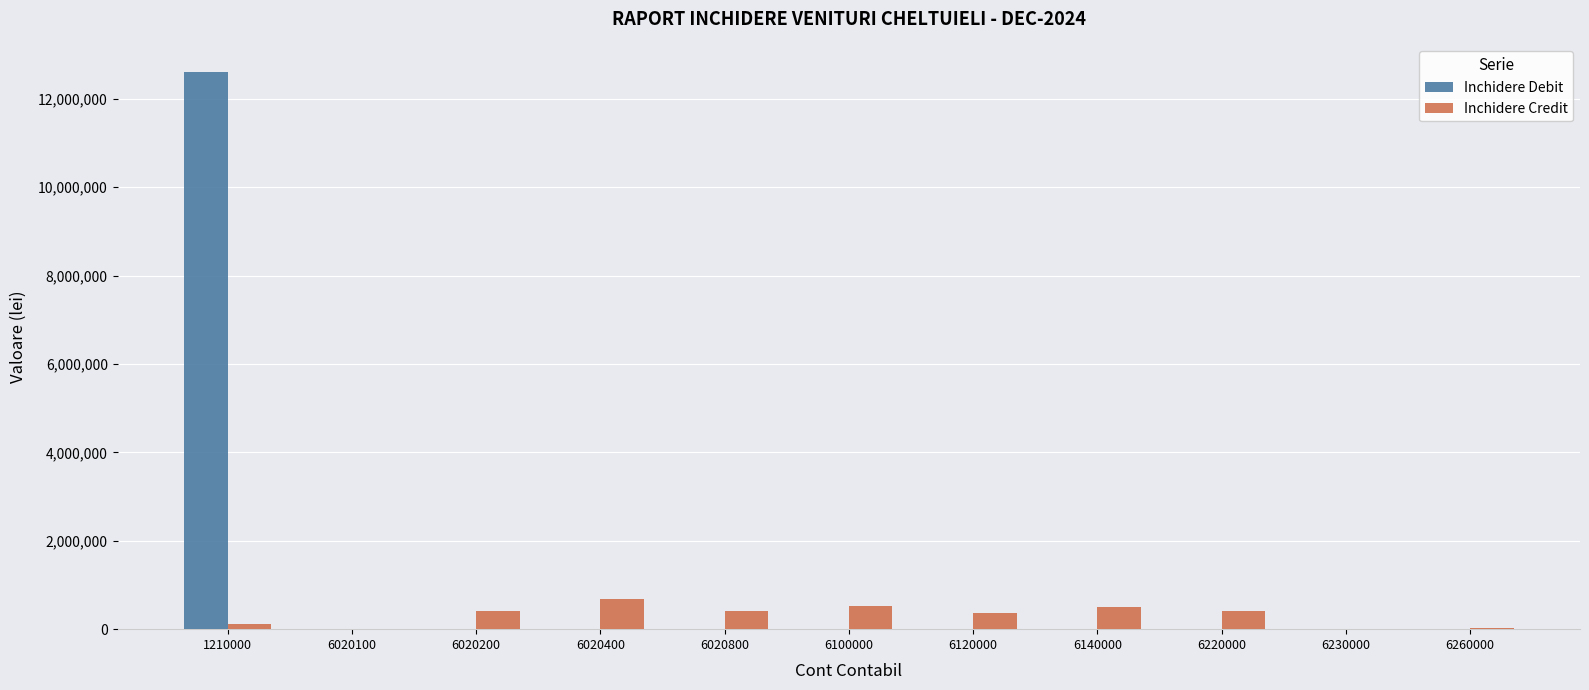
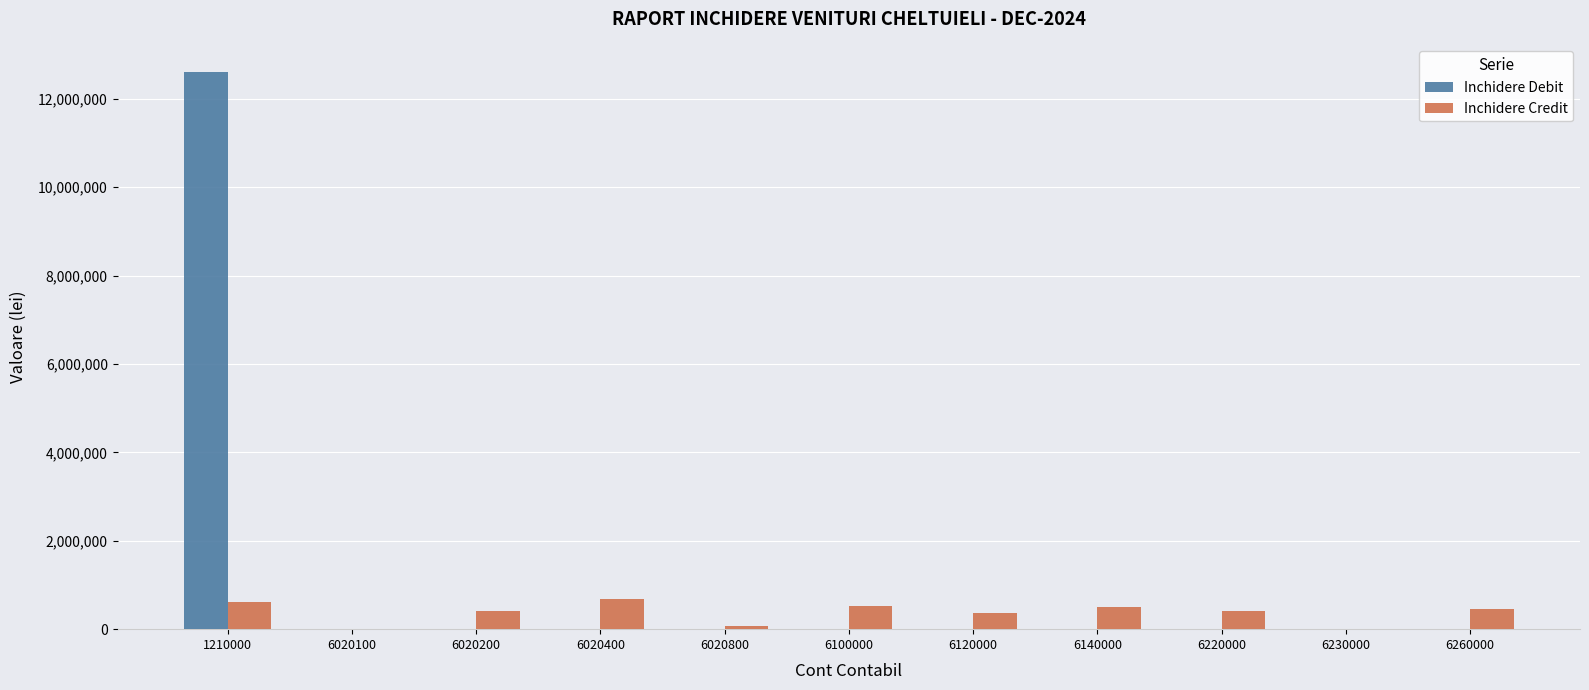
Inchidere Credit, 1210000: 100,000 -> 600,000
Inchidere Credit, 6020800: 400,000 -> 100,000
Inchidere Credit, 6260000: 0 -> 500,000
